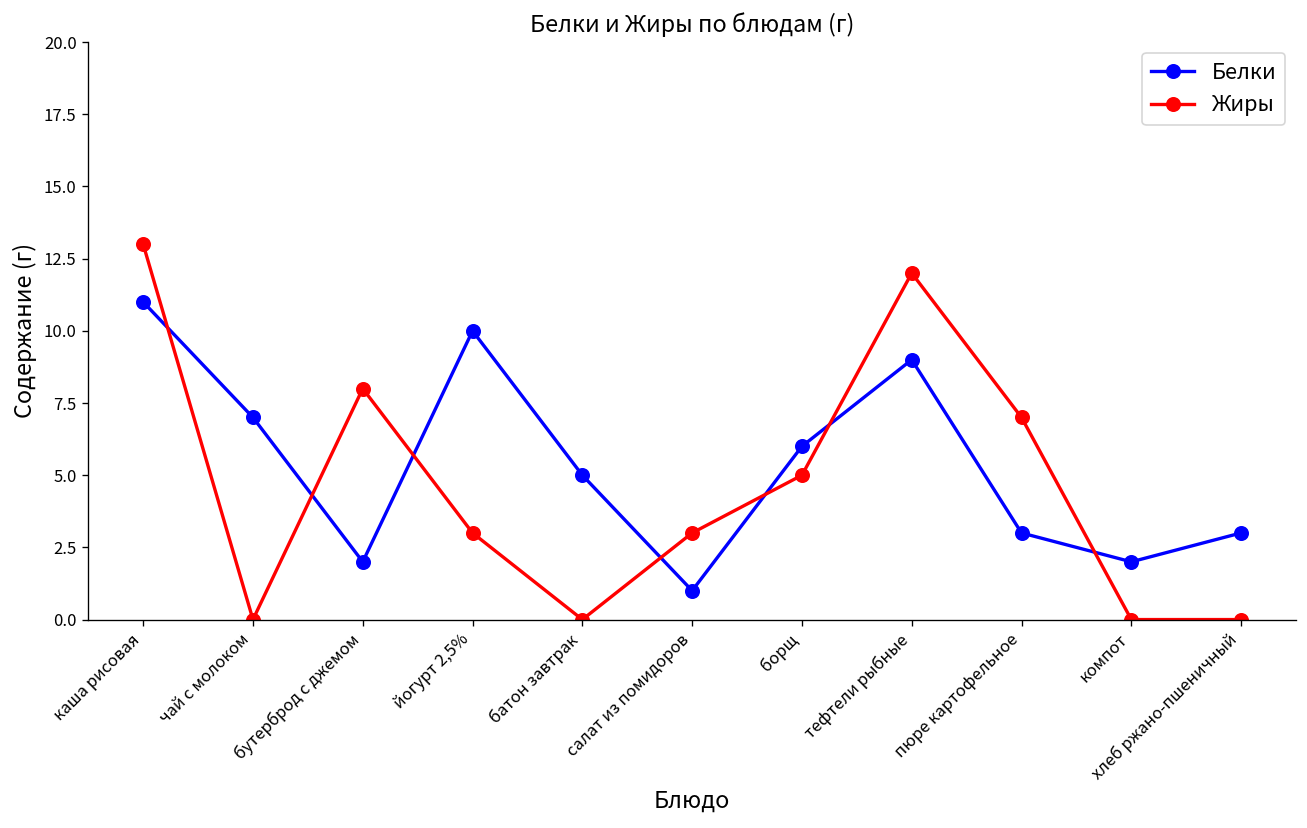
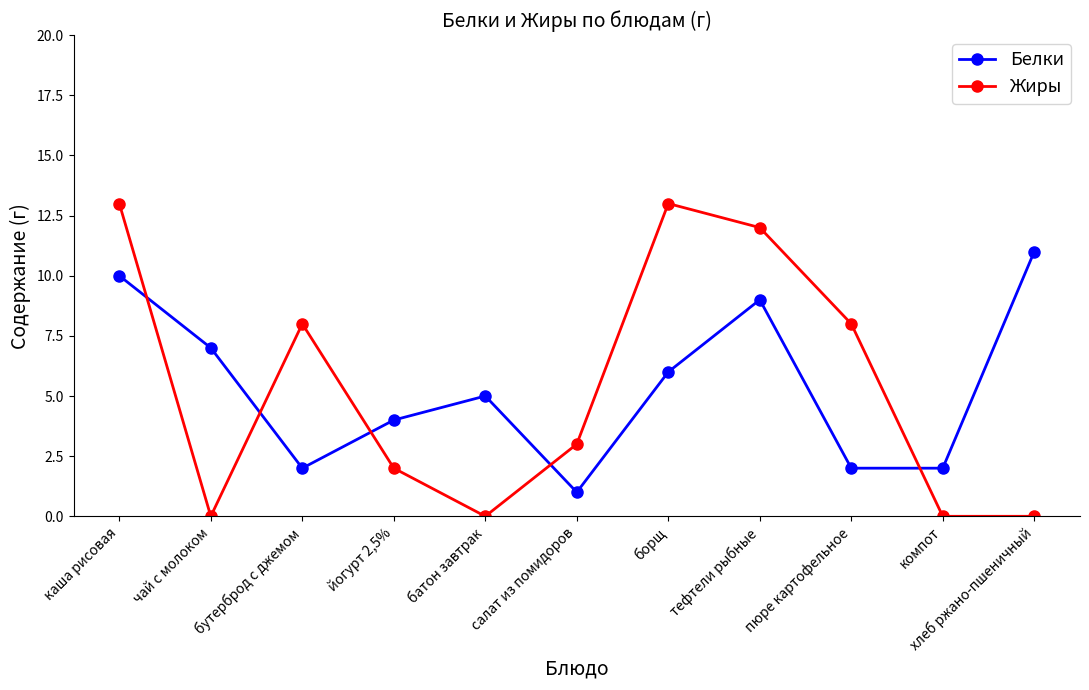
Белки, каша рисовая: 11 -> 10
Белки, йогурт 2,5%: 10 -> 4
Жиры, йогурт 2,5%: 3 -> 2
Жиры, борщ: 5 -> 13
Белки, пюре картофельное: 3 -> 2
Жиры, пюре картофельное: 7 -> 8
Белки, хлеб ржано-пшеничный: 3 -> 11
